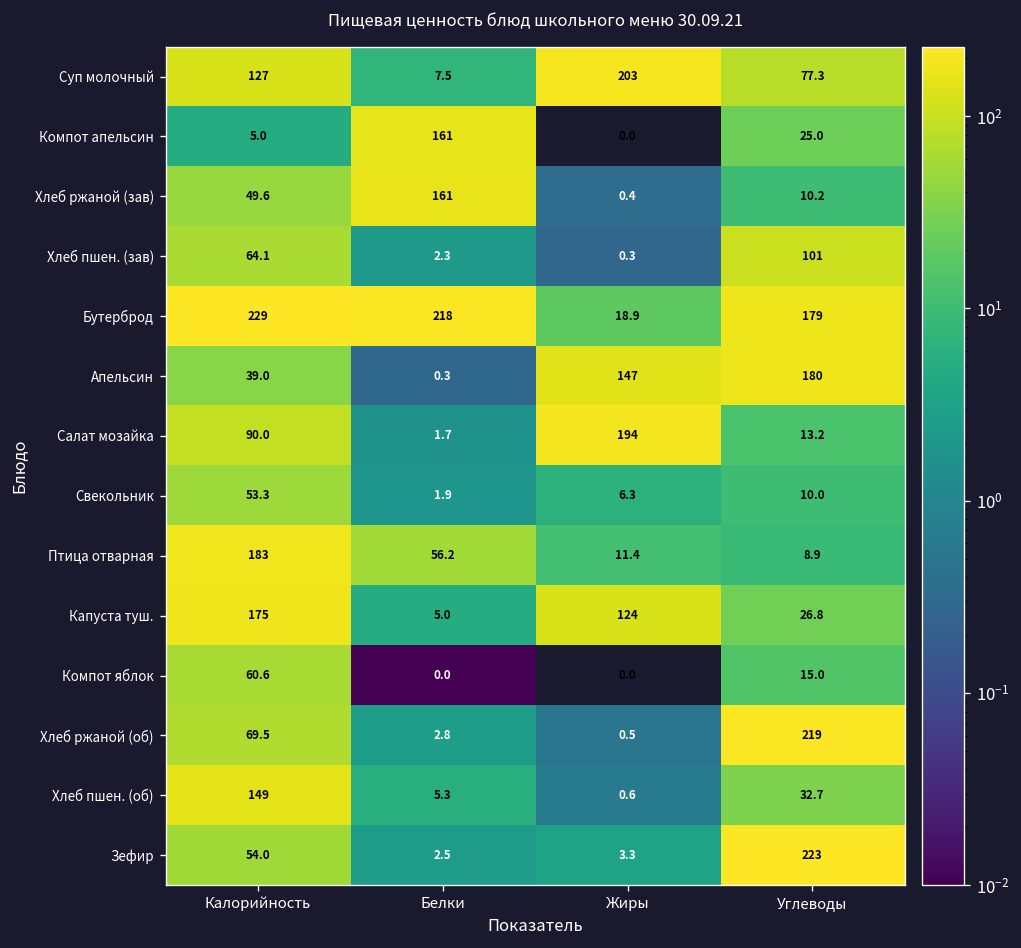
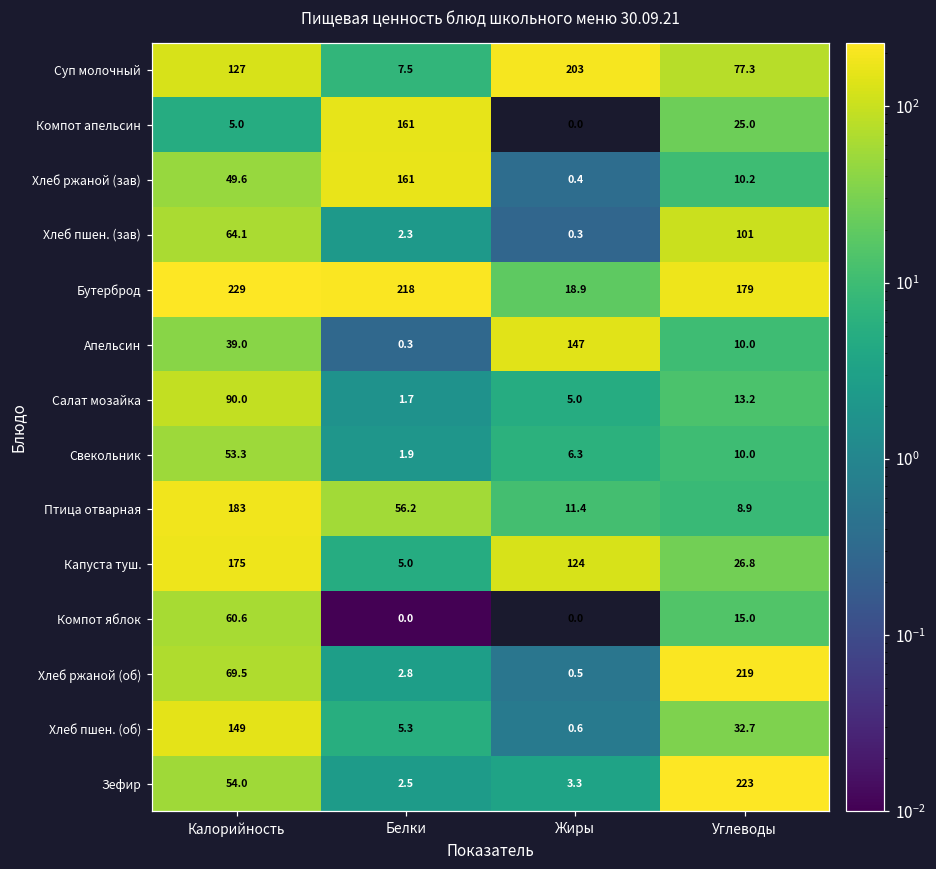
Апельсин, Углеводы: 180 -> 10.0
Салат мозайка, Жиры: 194 -> 5.0
